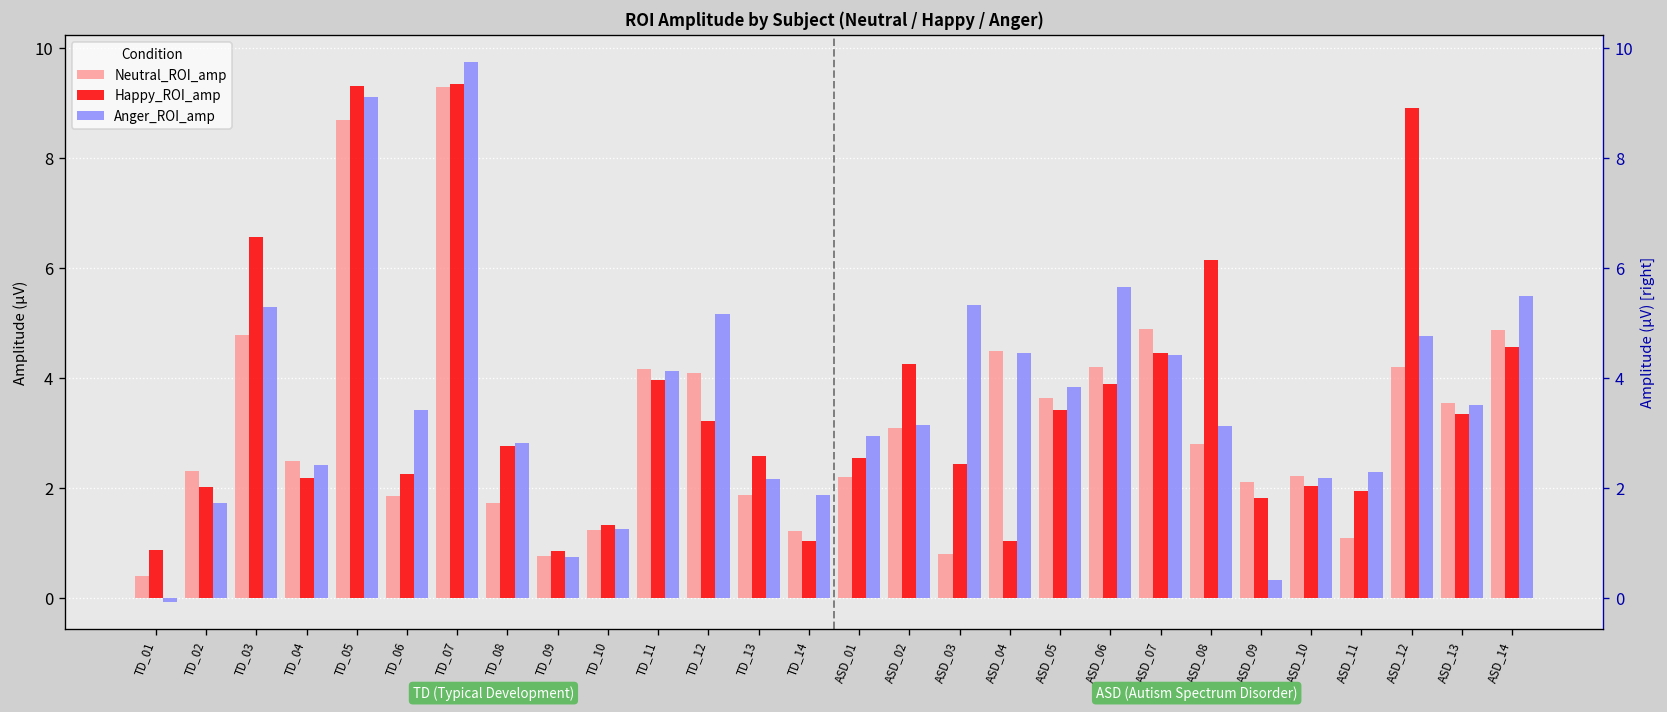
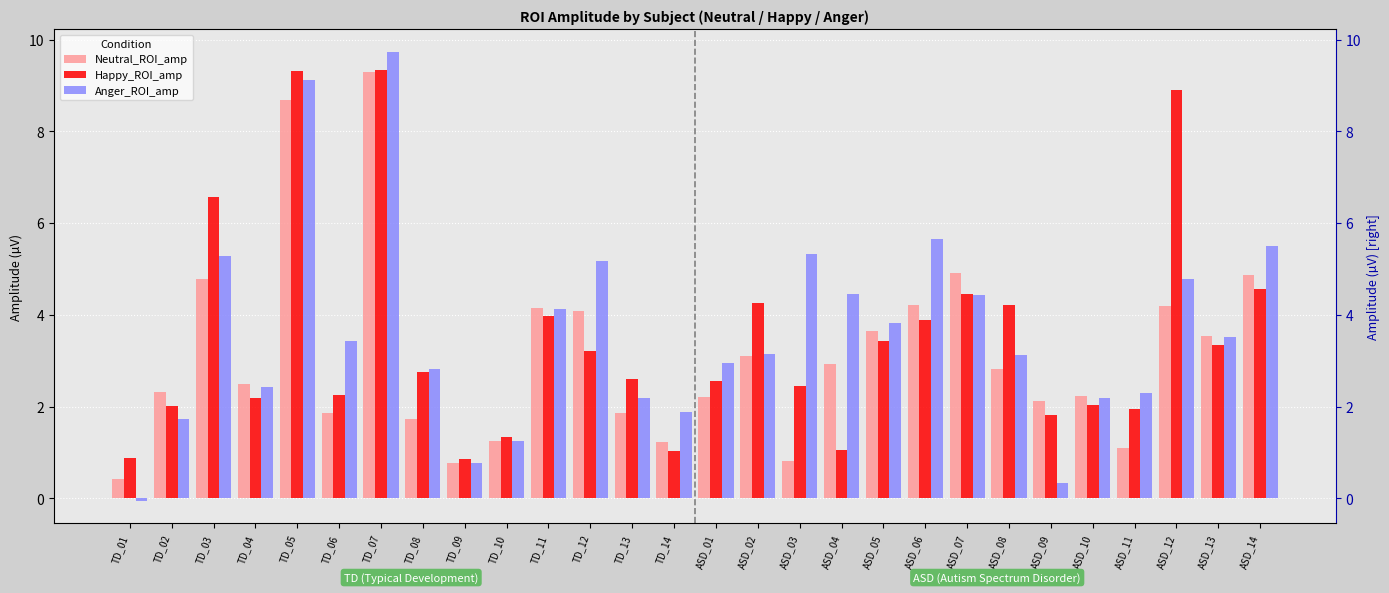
Neutral_ROI_amp, ASD_04: 4.5 -> 2.9
Happy_ROI_amp, ASD_08: 6.2 -> 4.2
